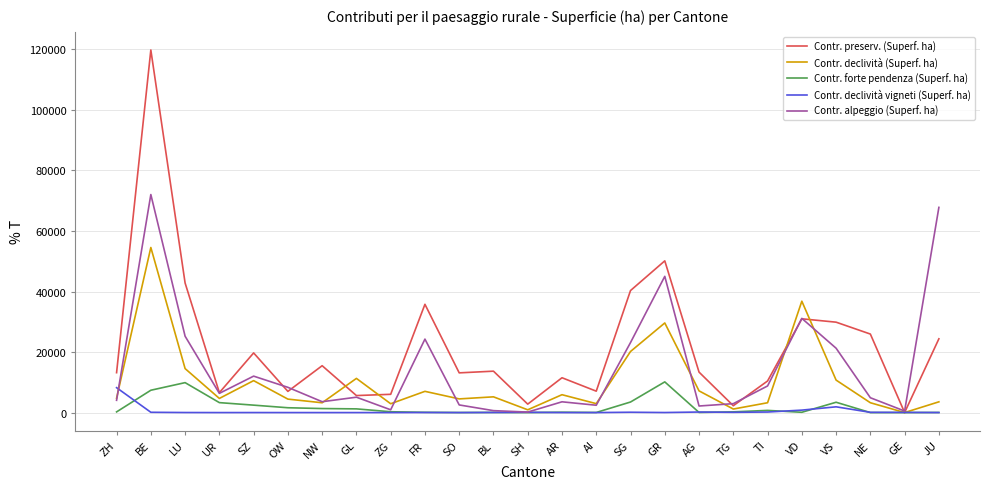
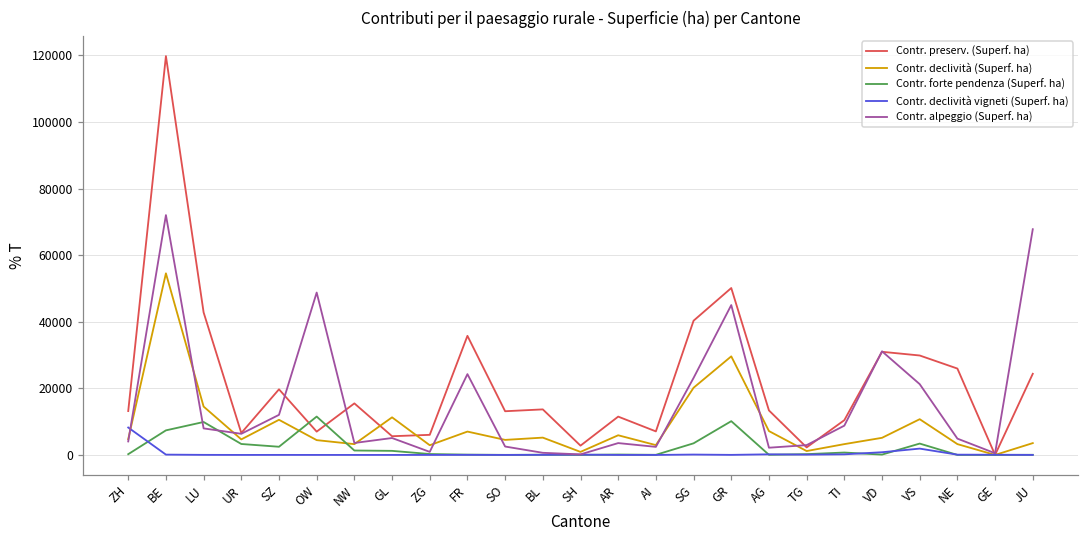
Contr. alpeggio (Superf. ha), LU: 25000 -> 8000
Contr. forte pendenza (Superf. ha), OW: 2000 -> 12000
Contr. alpeggio (Superf. ha), OW: 8000 -> 49000
Contr. declività (Superf. ha), VD: 37000 -> 5000
